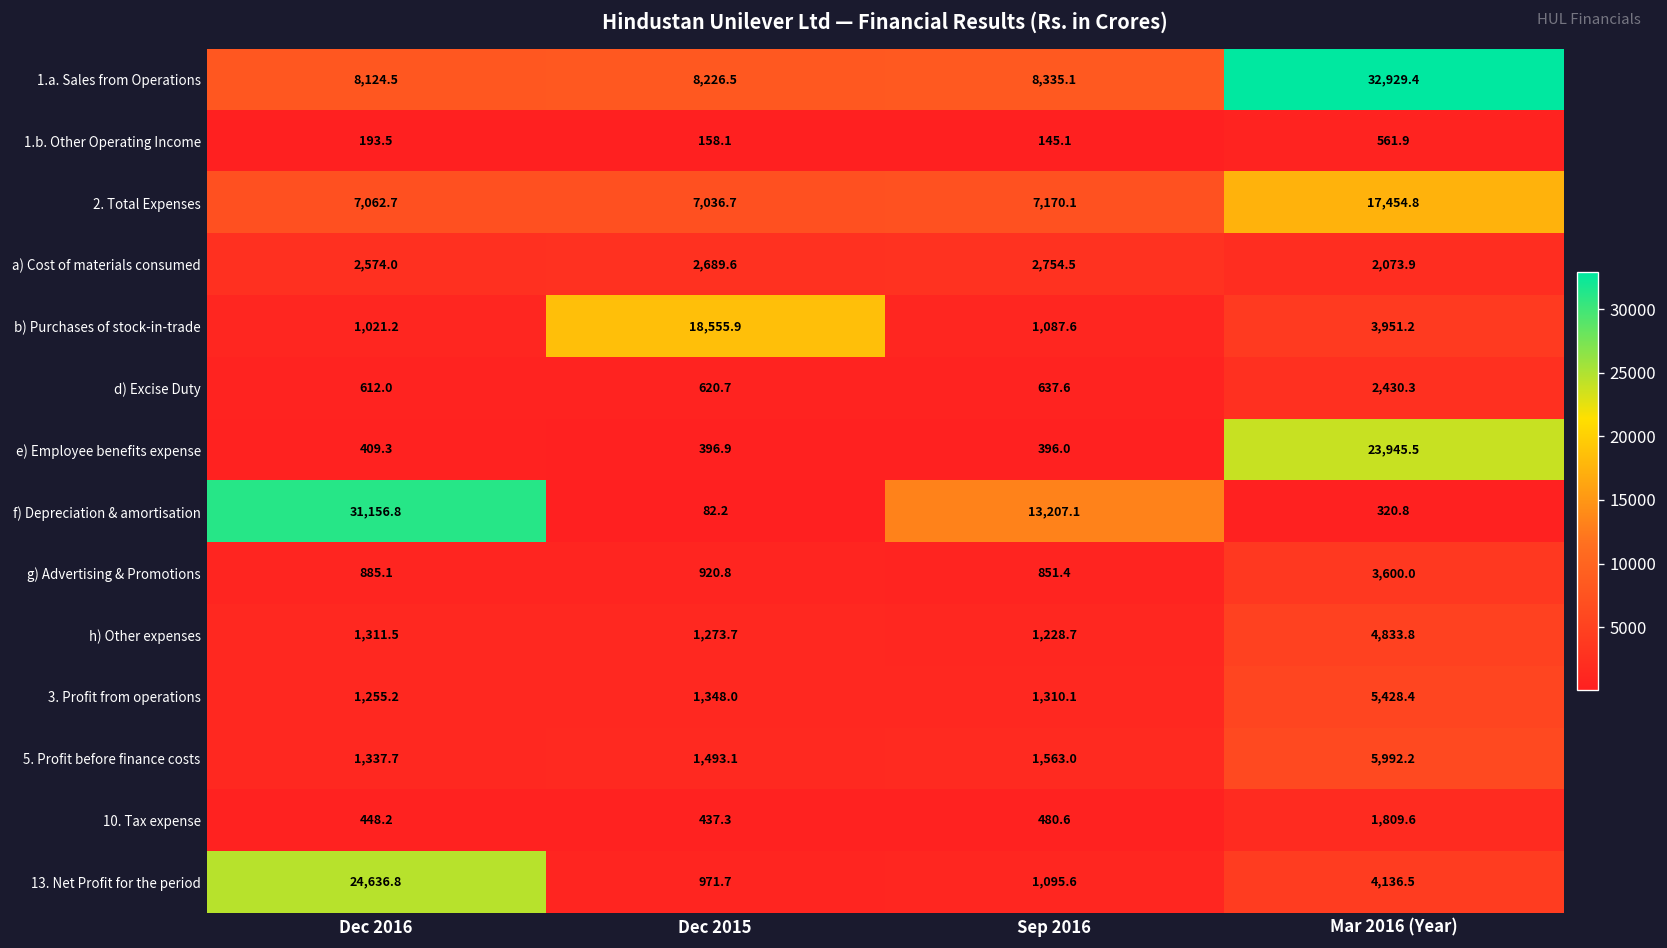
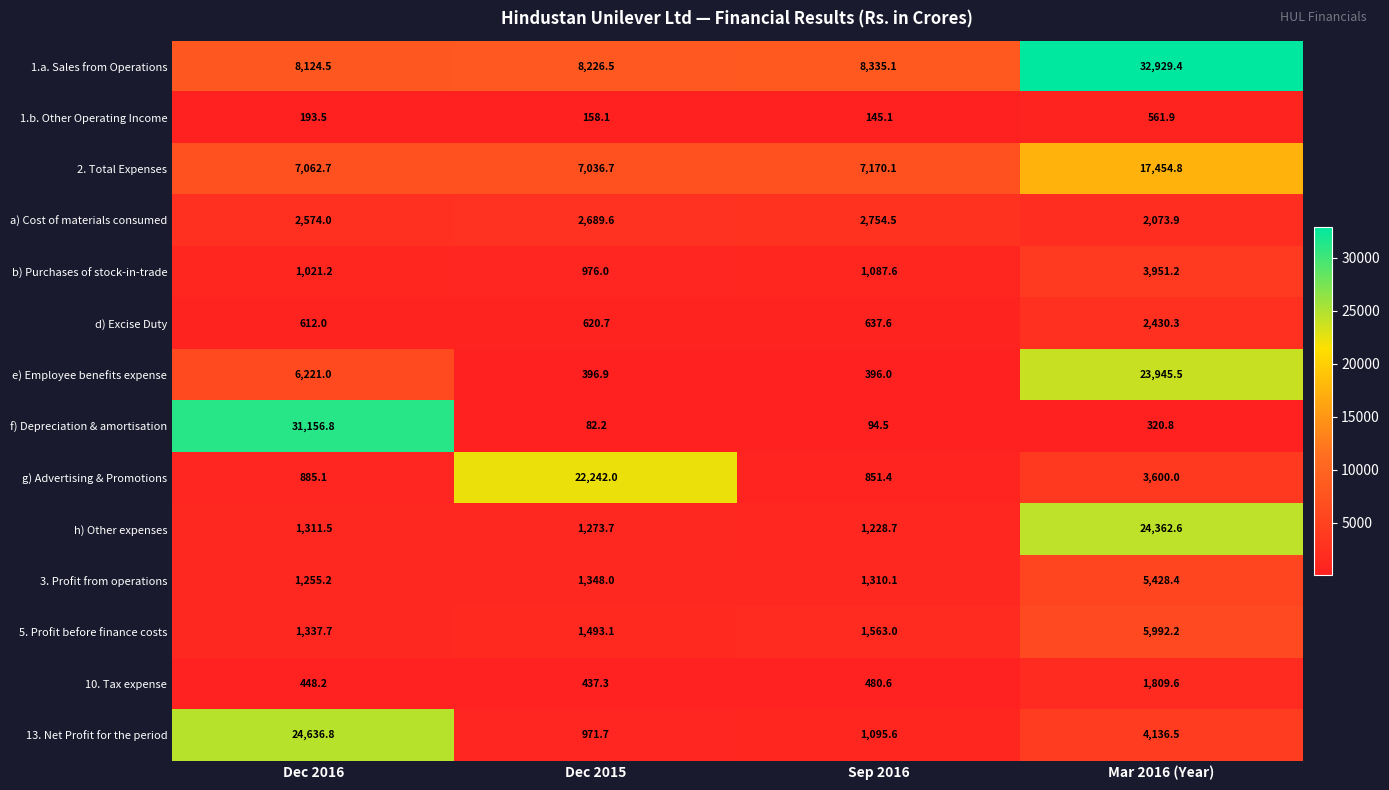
b) Purchases of stock-in-trade, Dec 2015: 18,555.9 -> 976.0
e) Employee benefits expense, Dec 2016: 409.3 -> 6,221.0
f) Depreciation & amortisation, Sep 2016: 13,207.1 -> 94.5
g) Advertising & Promotions, Dec 2015: 920.8 -> 22,242.0
h) Other expenses, Mar 2016 (Year): 4,833.8 -> 24,362.6
